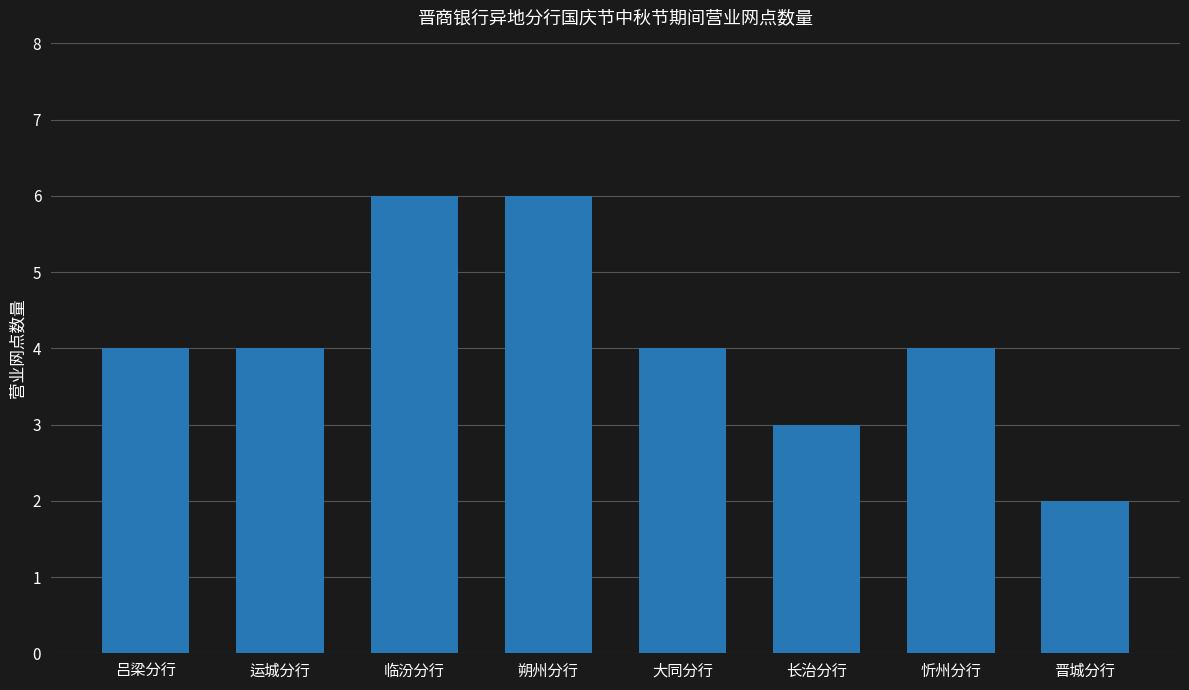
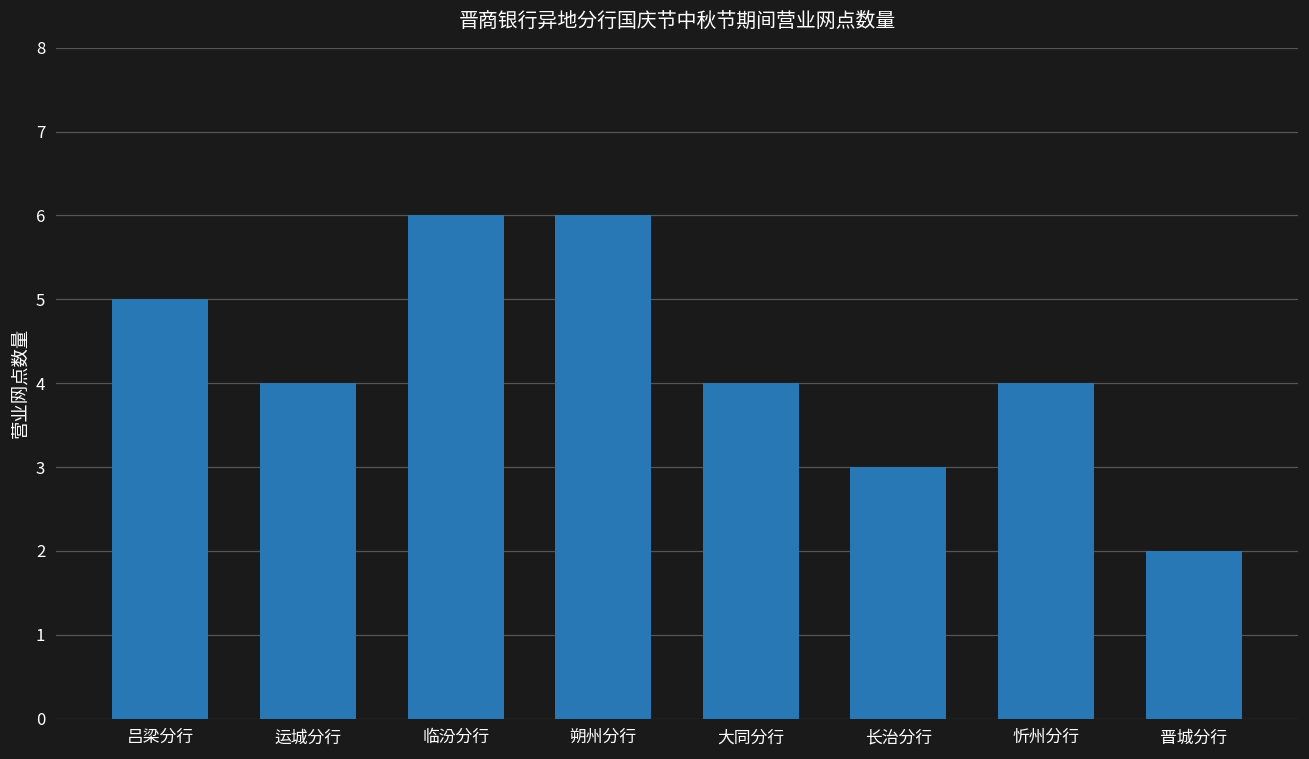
吕梁分行: 4 -> 5
